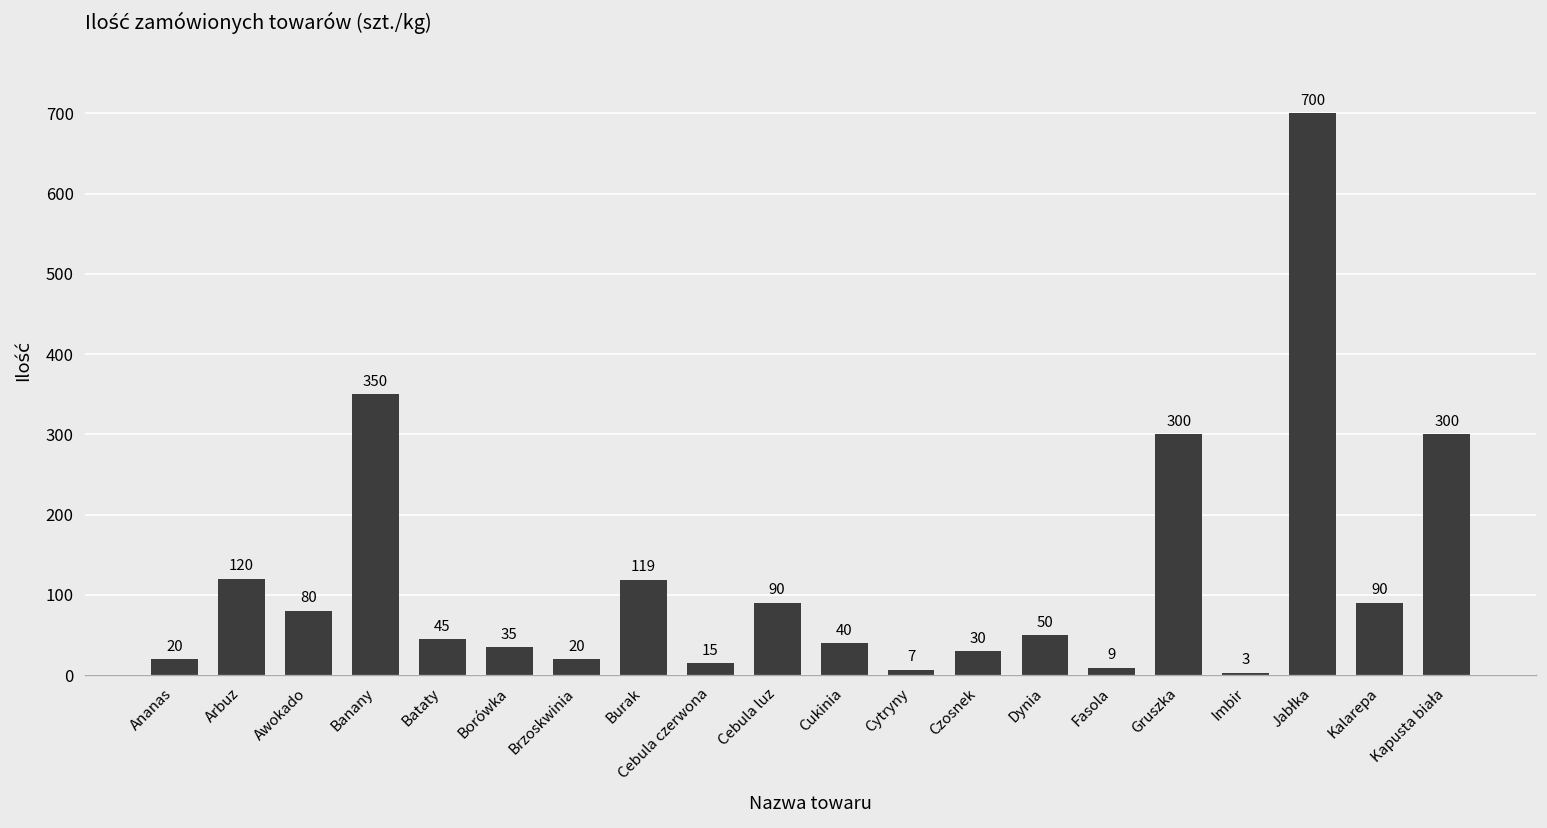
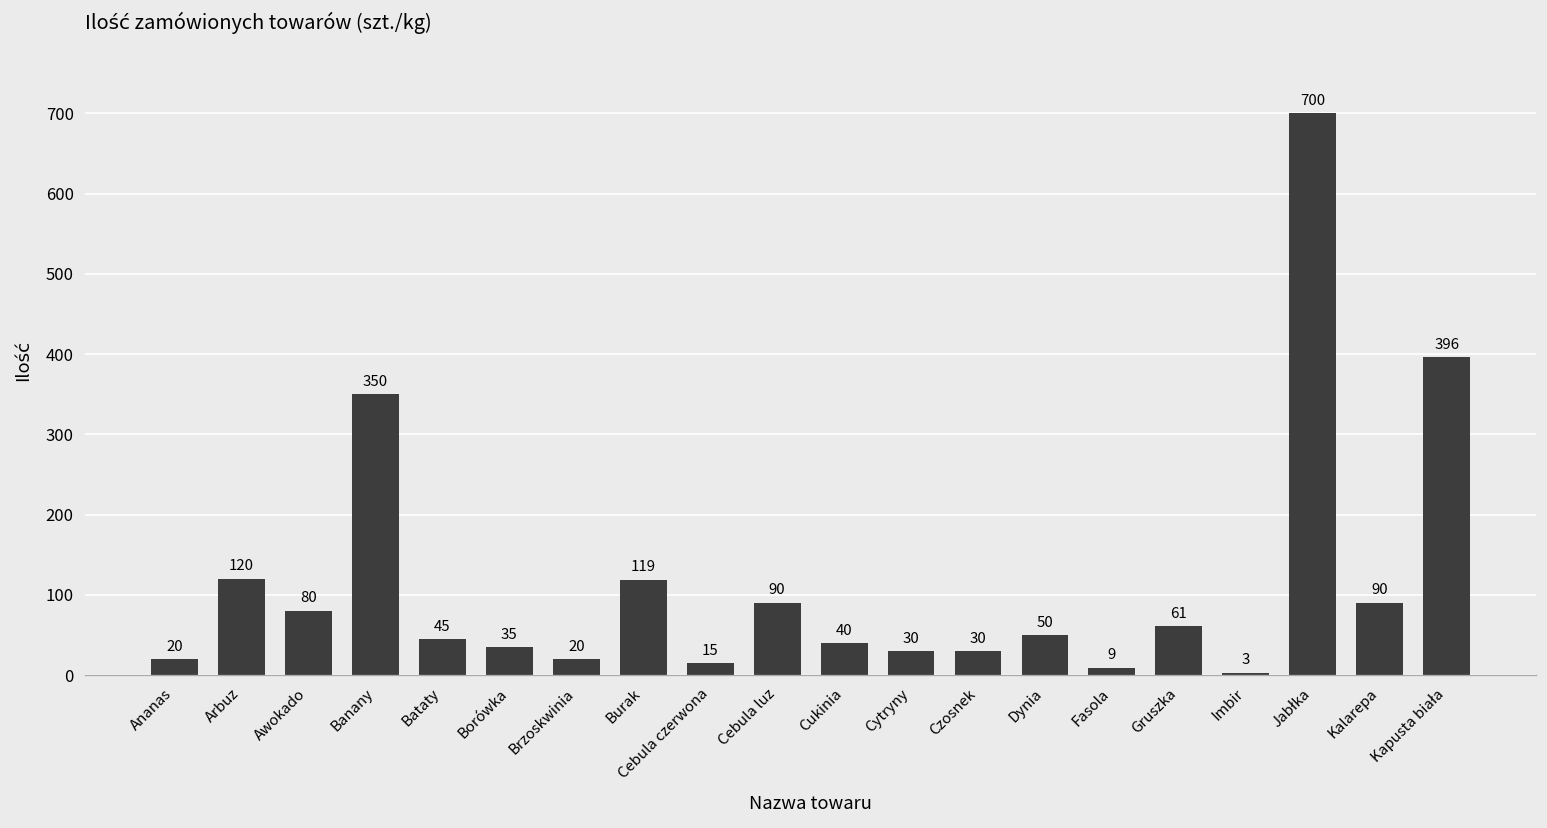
Cytryny: 7 -> 30
Gruszka: 300 -> 61
Kapusta biała: 300 -> 396
